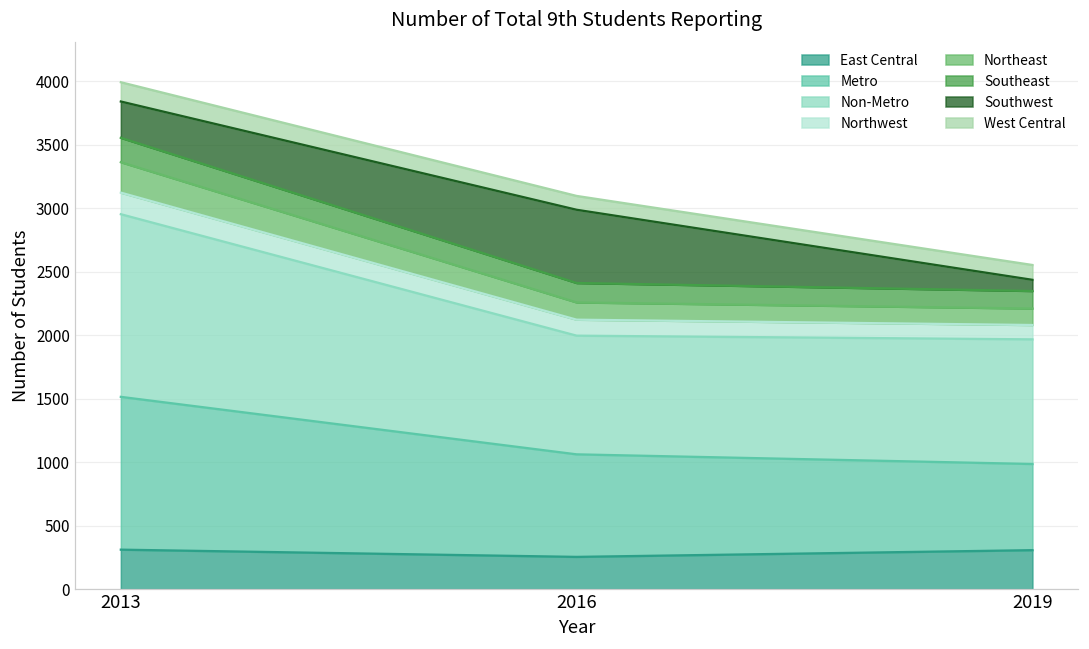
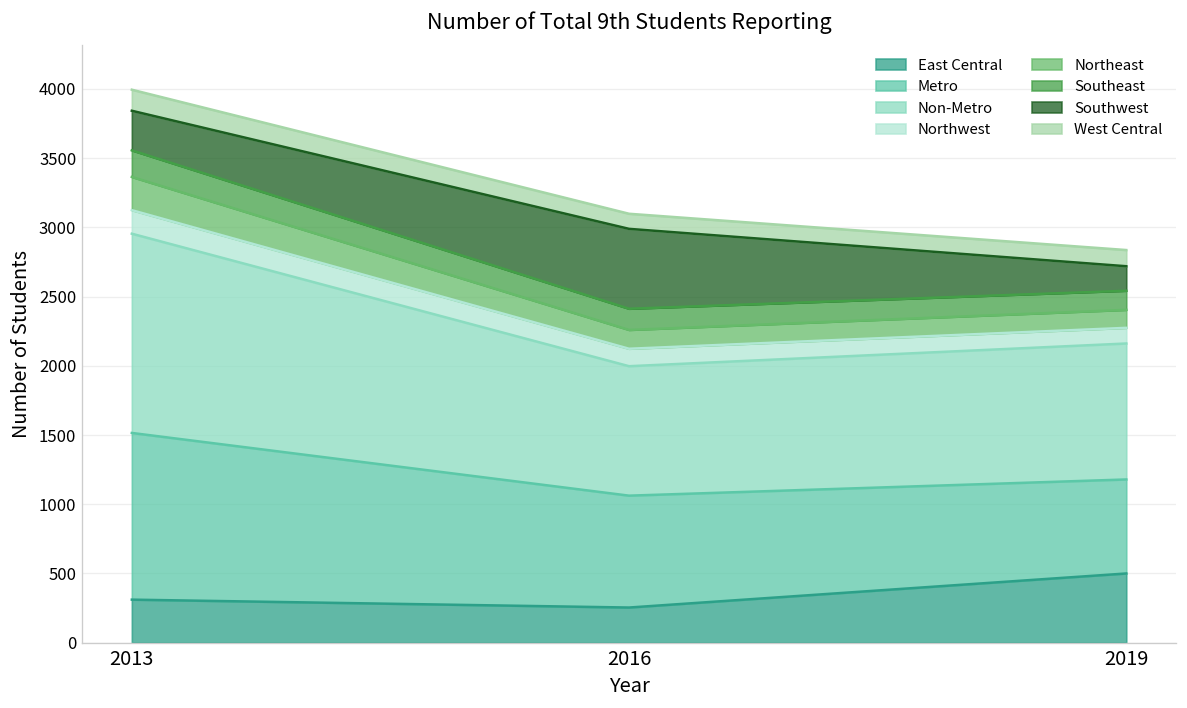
East Central, 2019: 310 -> 500
Southwest, 2019: 90 -> 180
